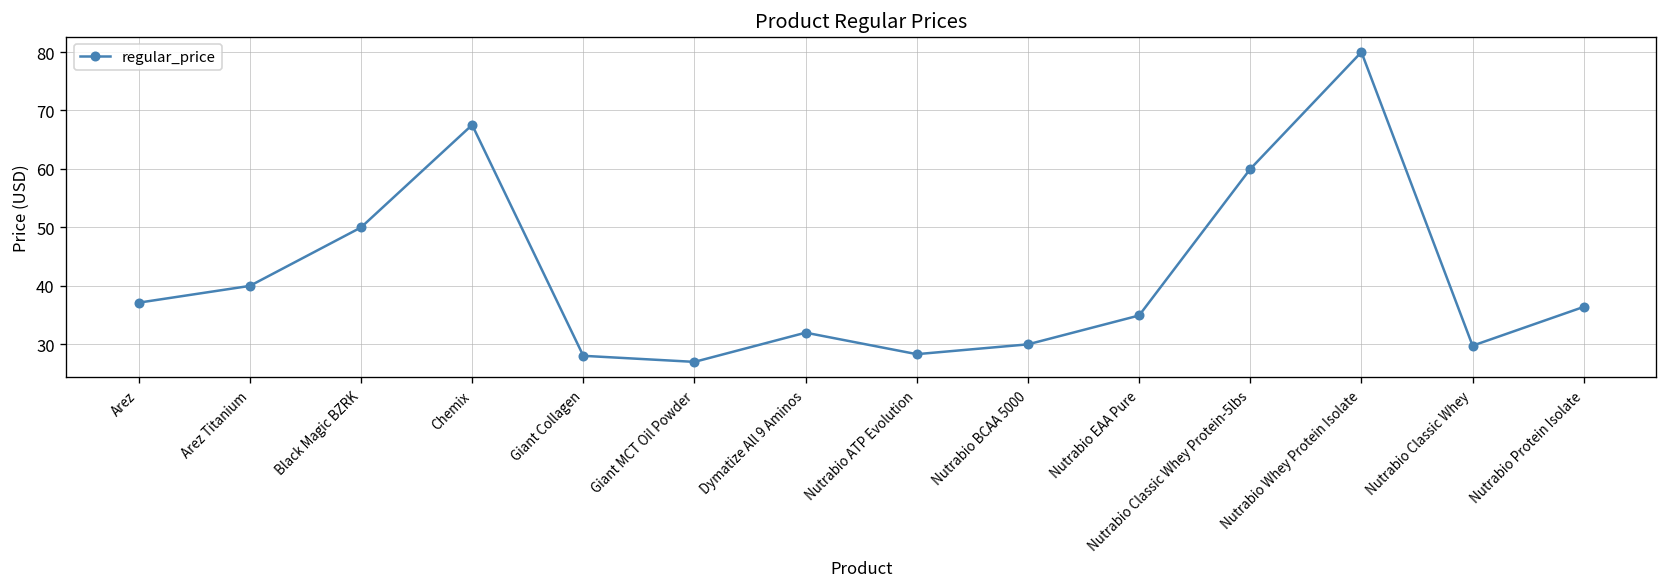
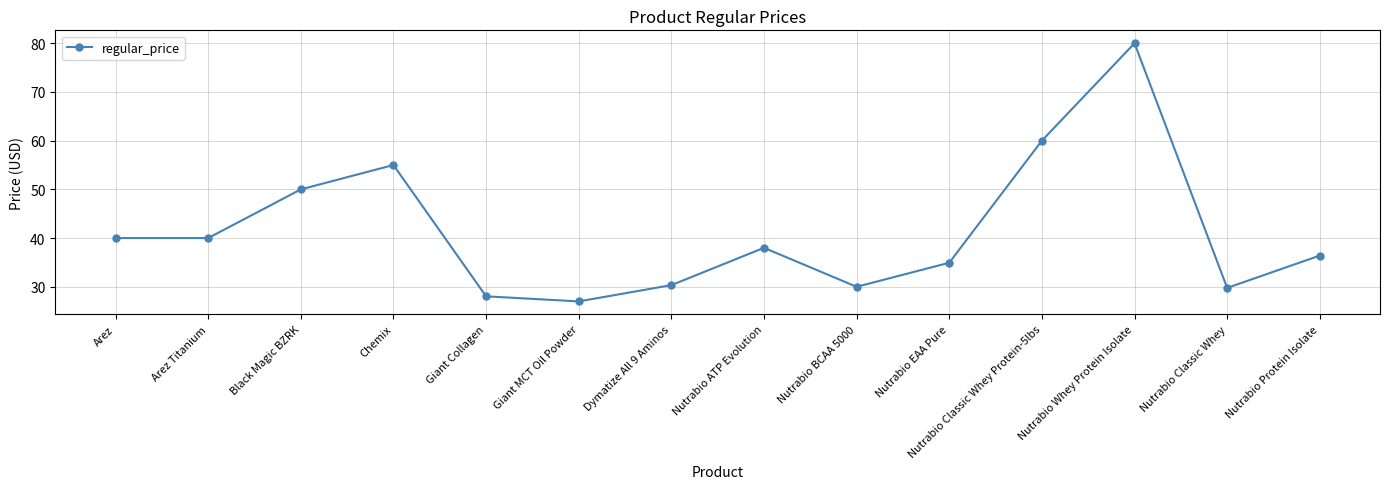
Arez: 37 -> 40
Chemix: 68 -> 55
Dymatize All 9 Aminos: 32 -> 30
Nutrabio ATP Evolution: 28 -> 38
